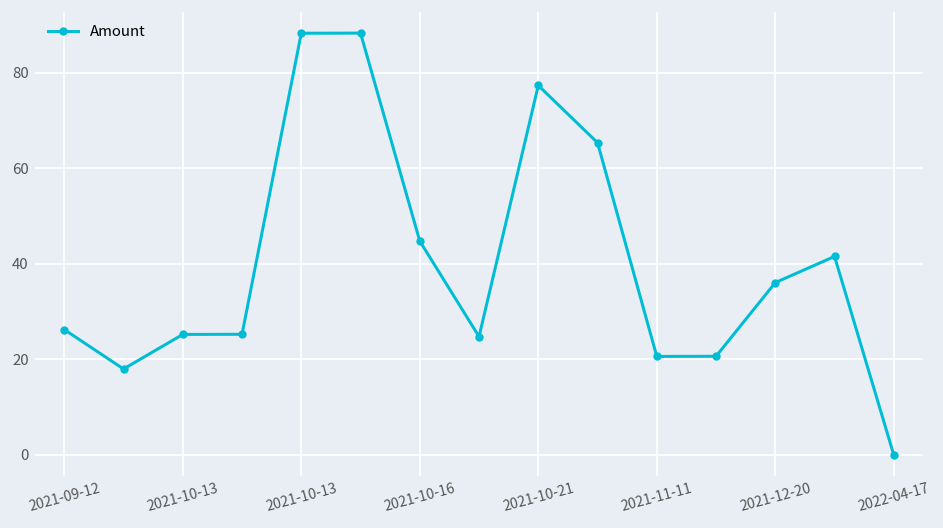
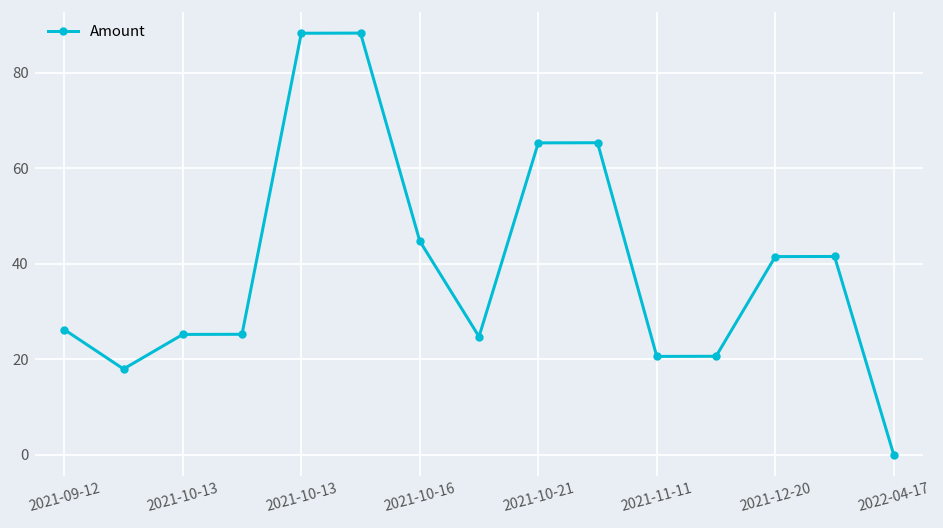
2021-10-21: 77 -> 65
2021-12-20: 36 -> 42
